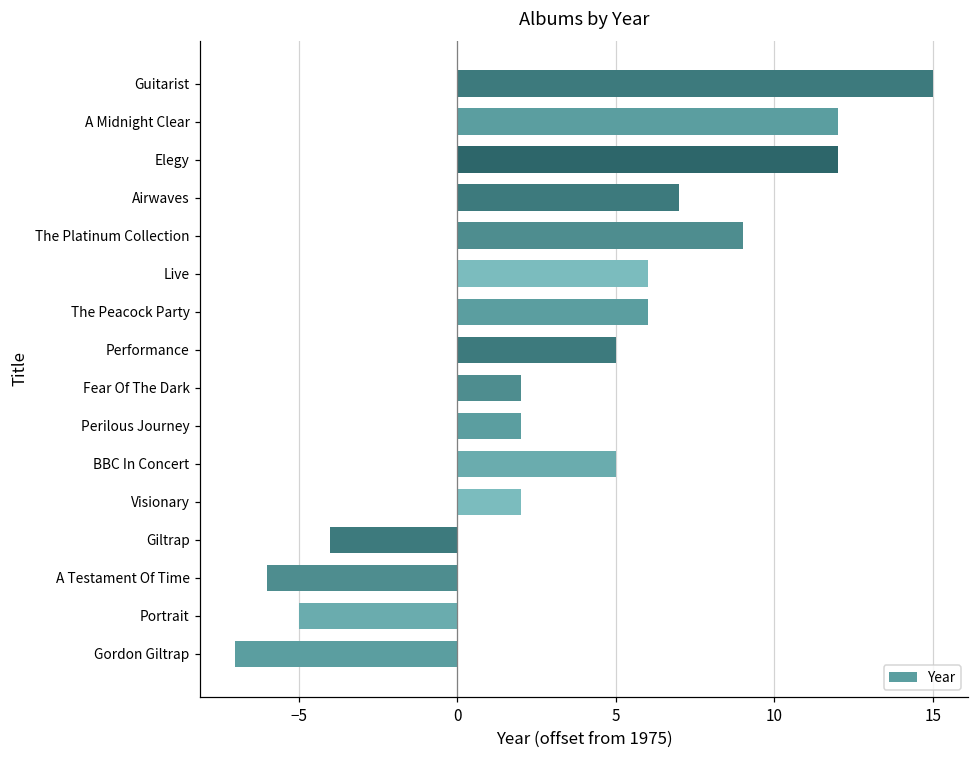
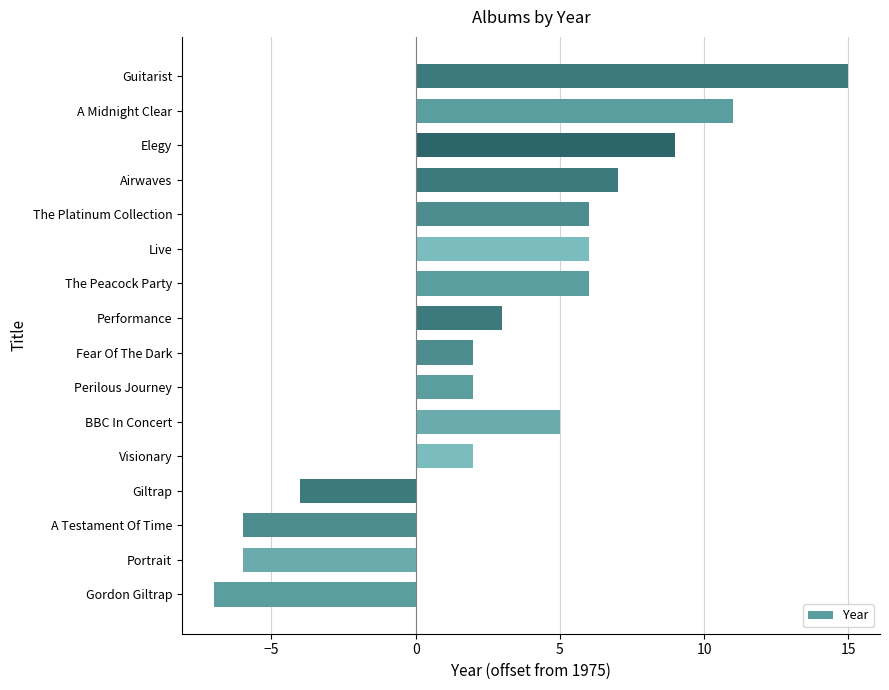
A Midnight Clear: 12.0 -> 11.0
Elegy: 12.0 -> 9.0
The Platinum Collection: 9.0 -> 6.0
Performance: 5.0 -> 3.0
Portrait: -5.0 -> -6.0
